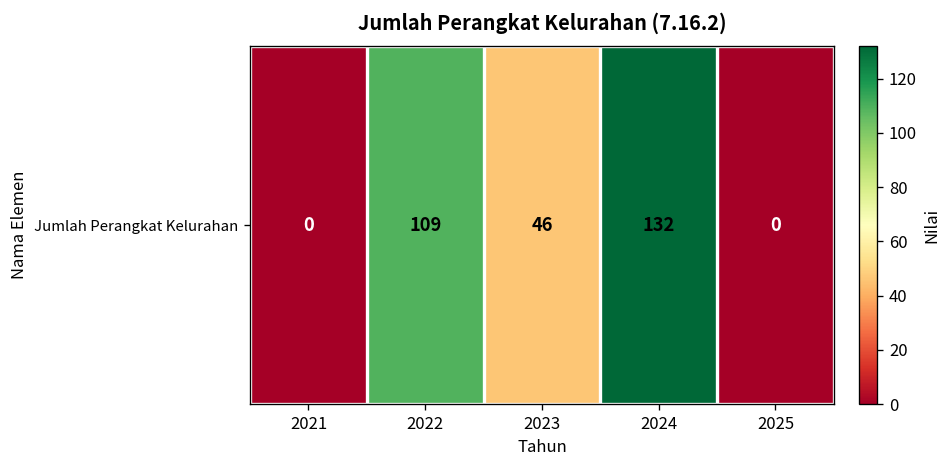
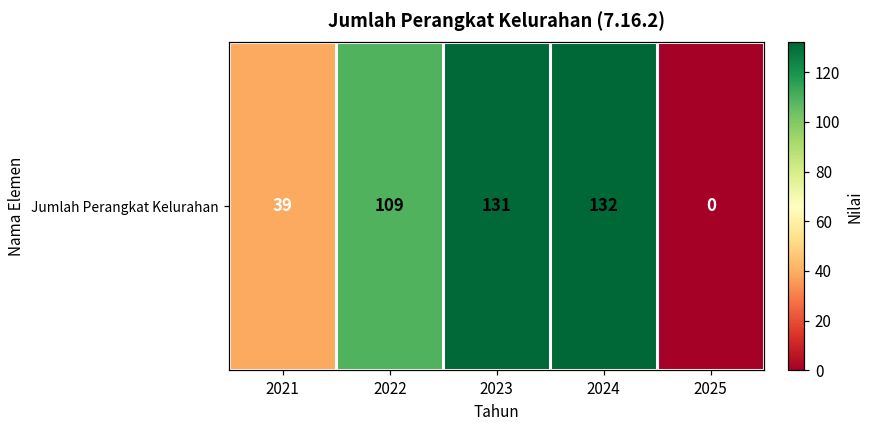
Jumlah Perangkat Kelurahan, 2021: 0 -> 39
Jumlah Perangkat Kelurahan, 2023: 46 -> 131
